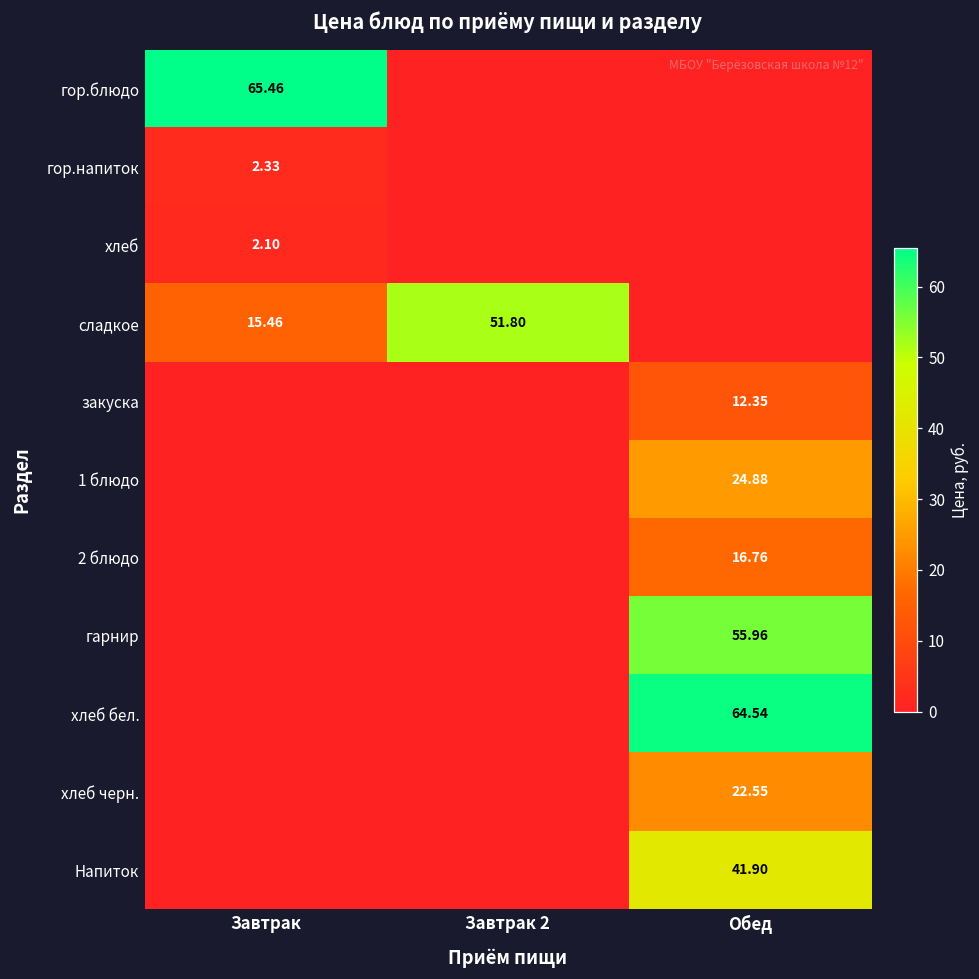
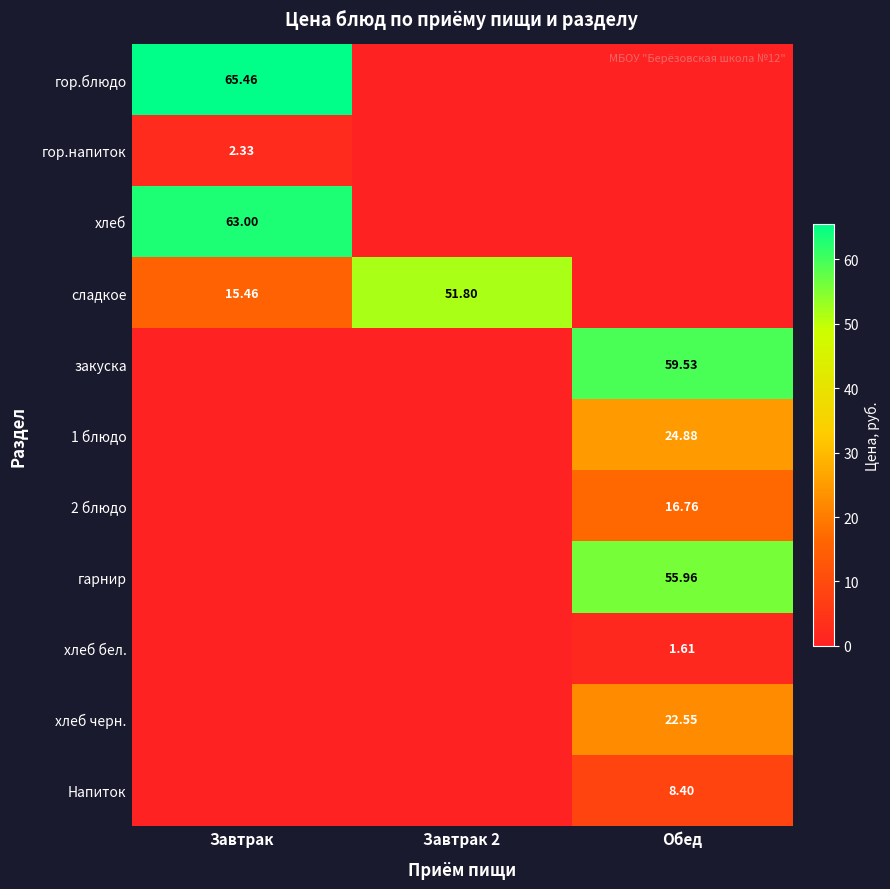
хлеб, Завтрак: 2.10 -> 63.00
закуска, Обед: 12.35 -> 59.53
хлеб бел., Обед: 64.54 -> 1.61
Напиток, Обед: 41.90 -> 8.40
